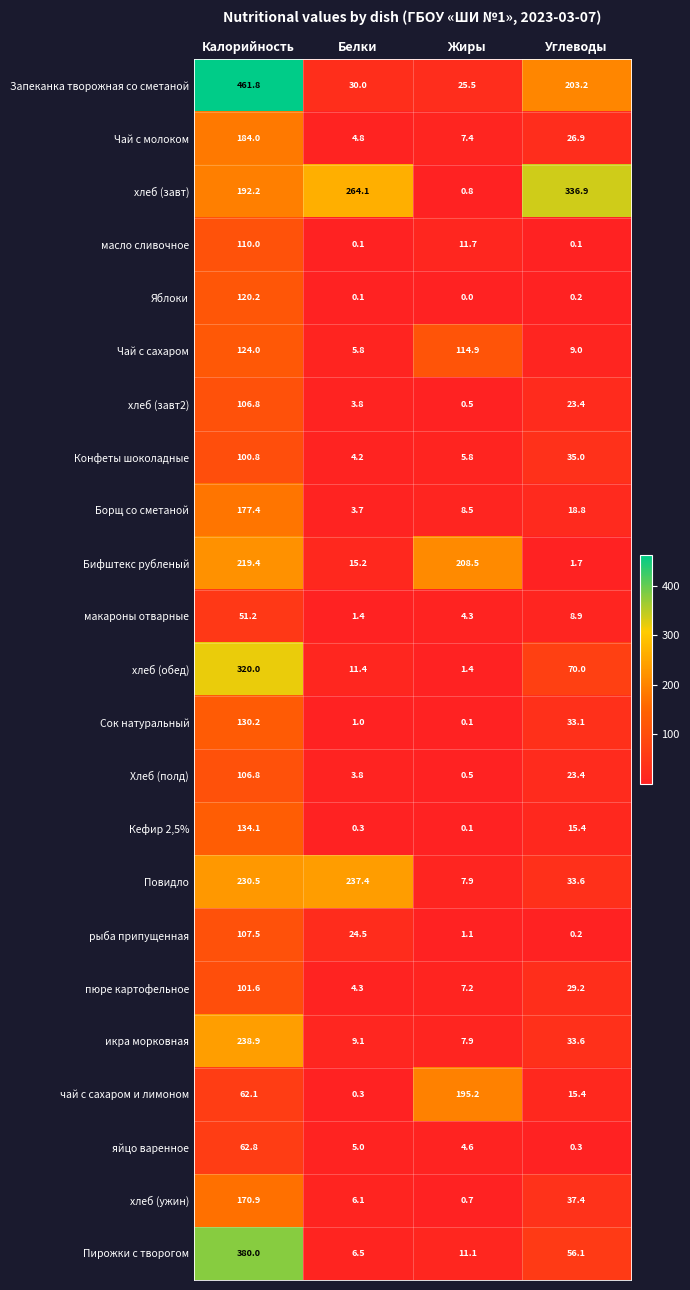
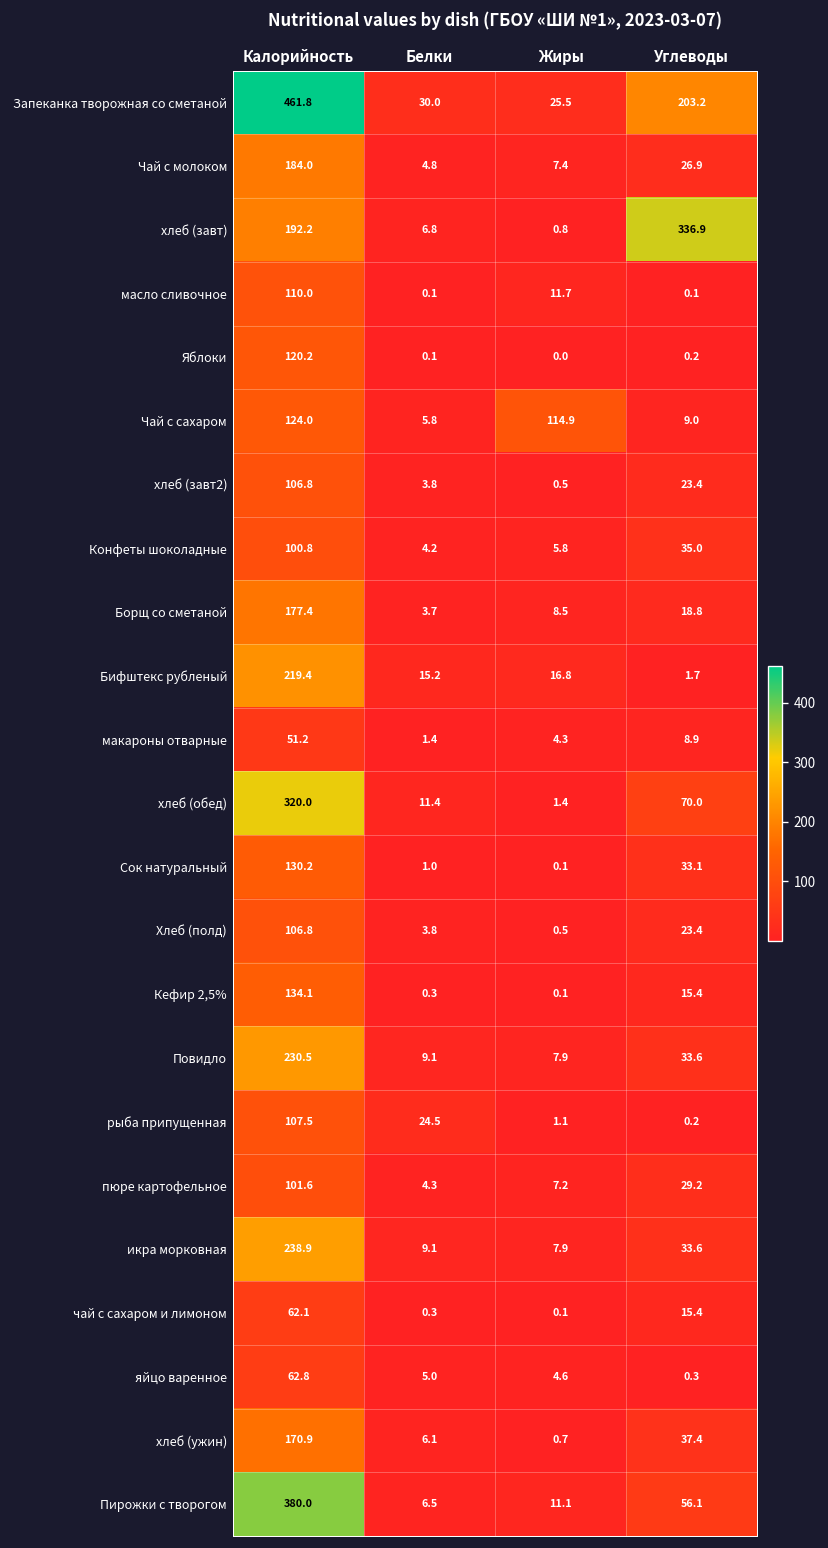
хлеб (завт), Белки: 264.1 -> 6.8
Бифштекс рубленый, Жиры: 208.5 -> 16.8
Повидло, Белки: 237.4 -> 9.1
чай с сахаром и лимоном, Жиры: 195.2 -> 0.1
